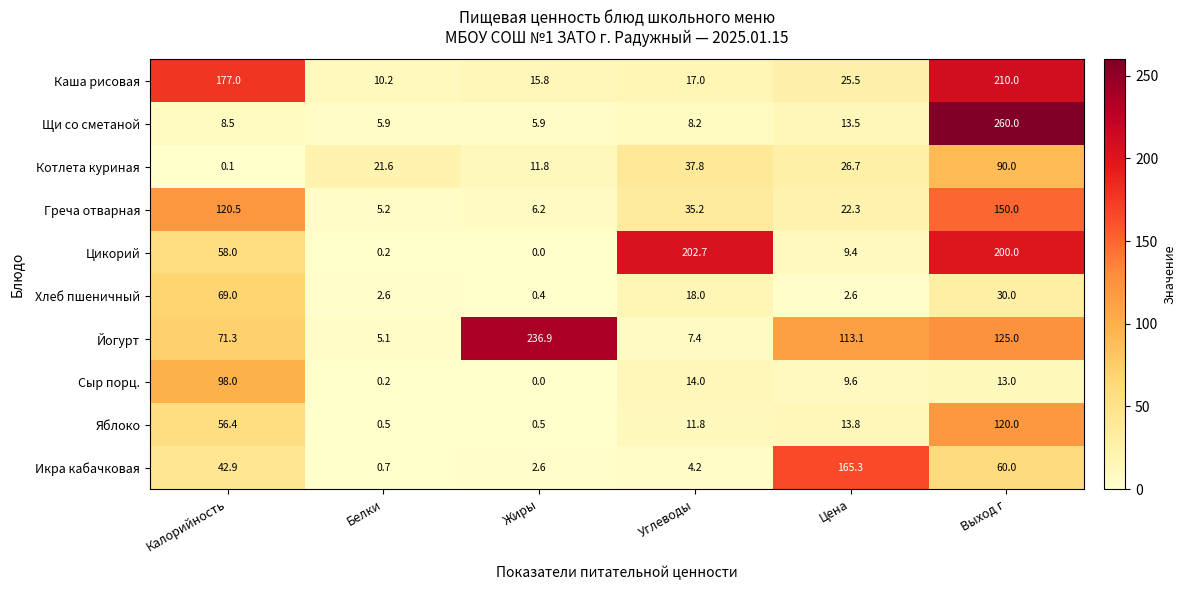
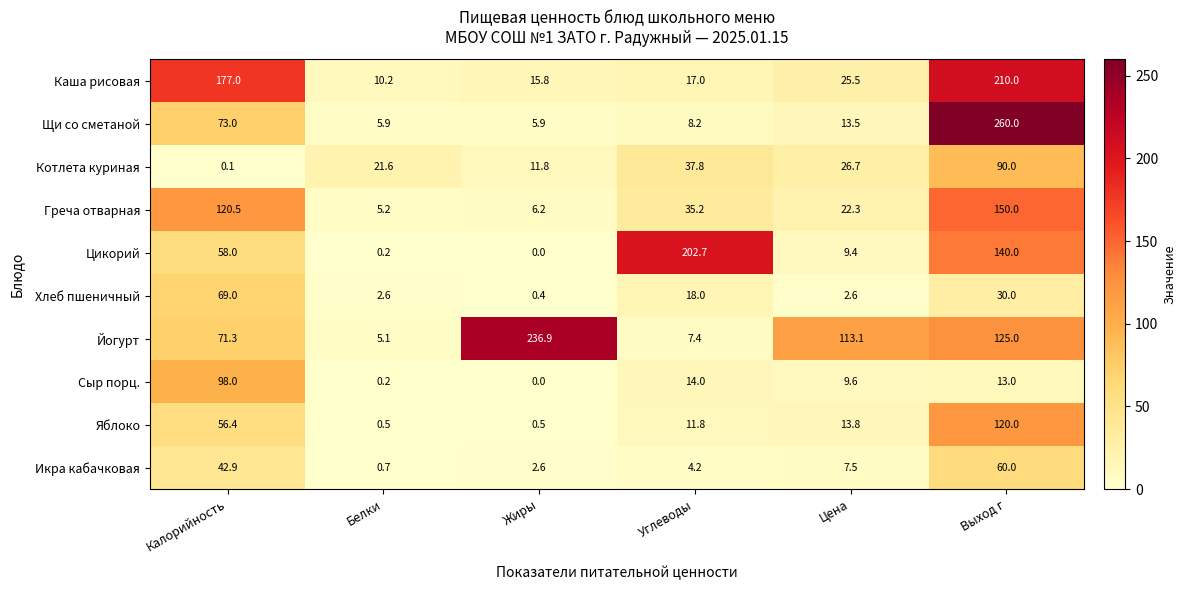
Щи со сметаной, Калорийность: 8.5 -> 73.0
Цикорий, Выход г: 200.0 -> 140.0
Икра кабачковая, Цена: 165.3 -> 7.5
